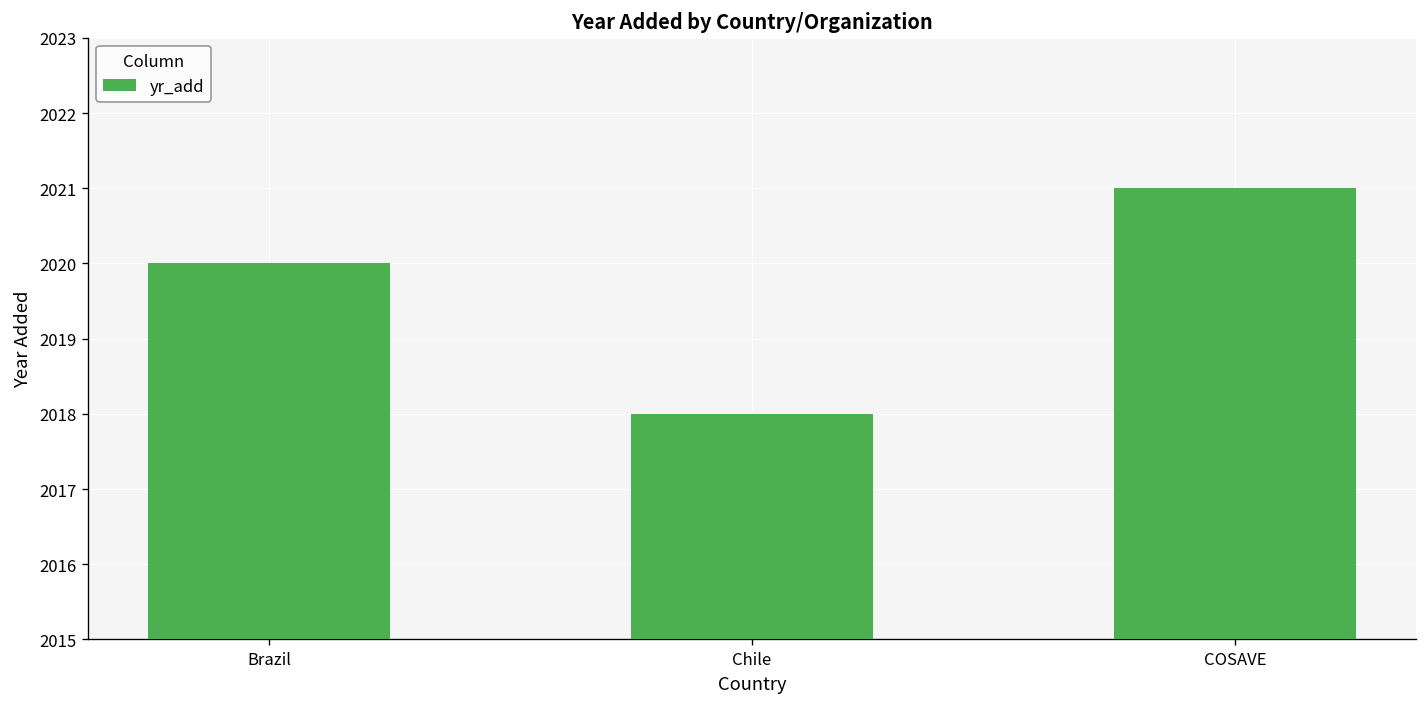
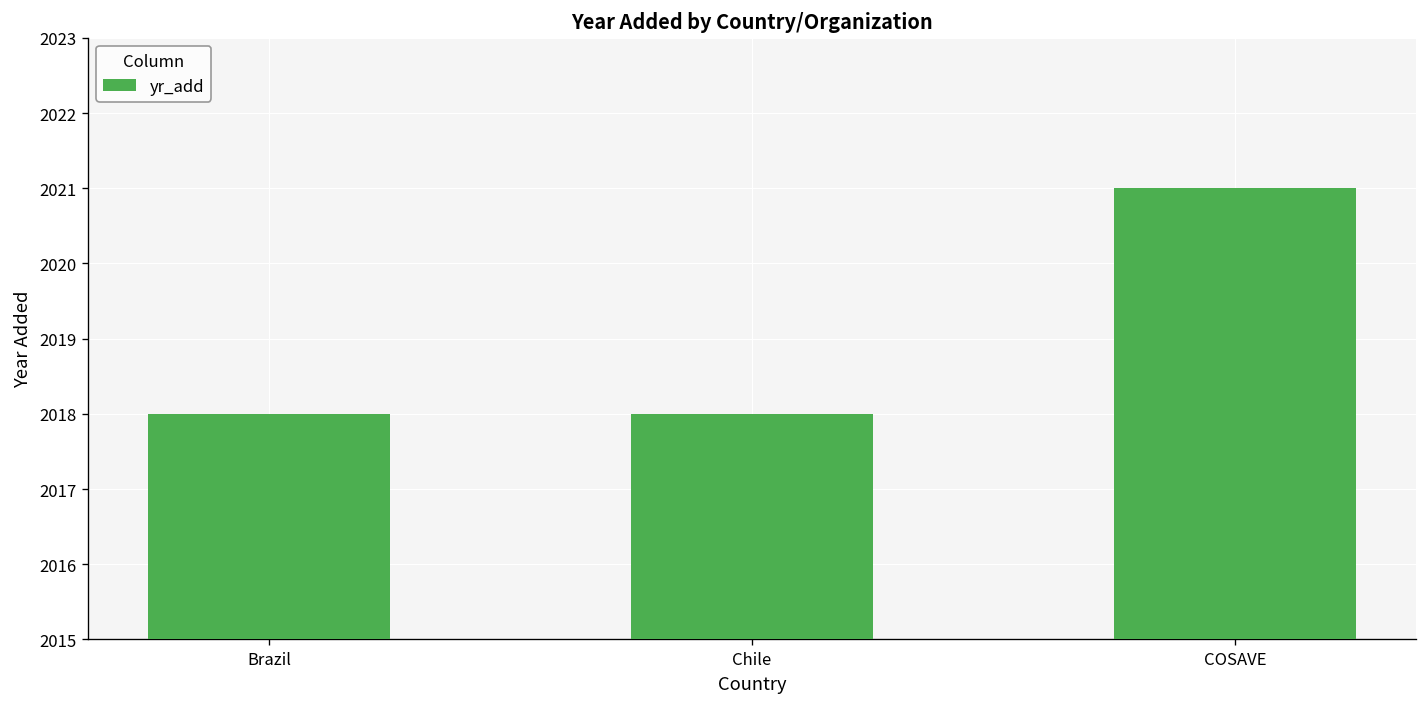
Brazil: 2020 -> 2018
